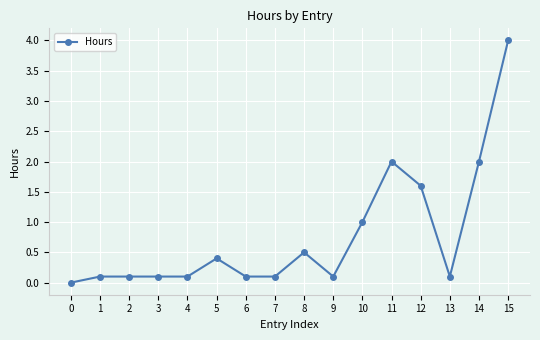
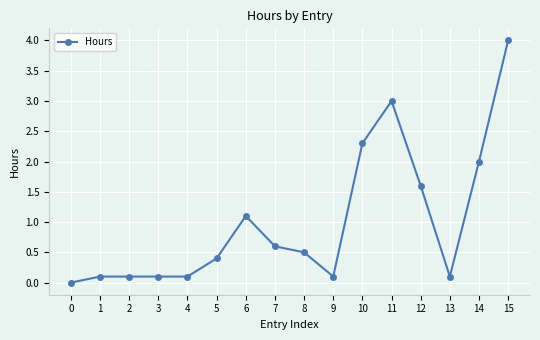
6: 0.1 -> 1.1
7: 0.1 -> 0.6
10: 1.0 -> 2.3
11: 2 -> 3
